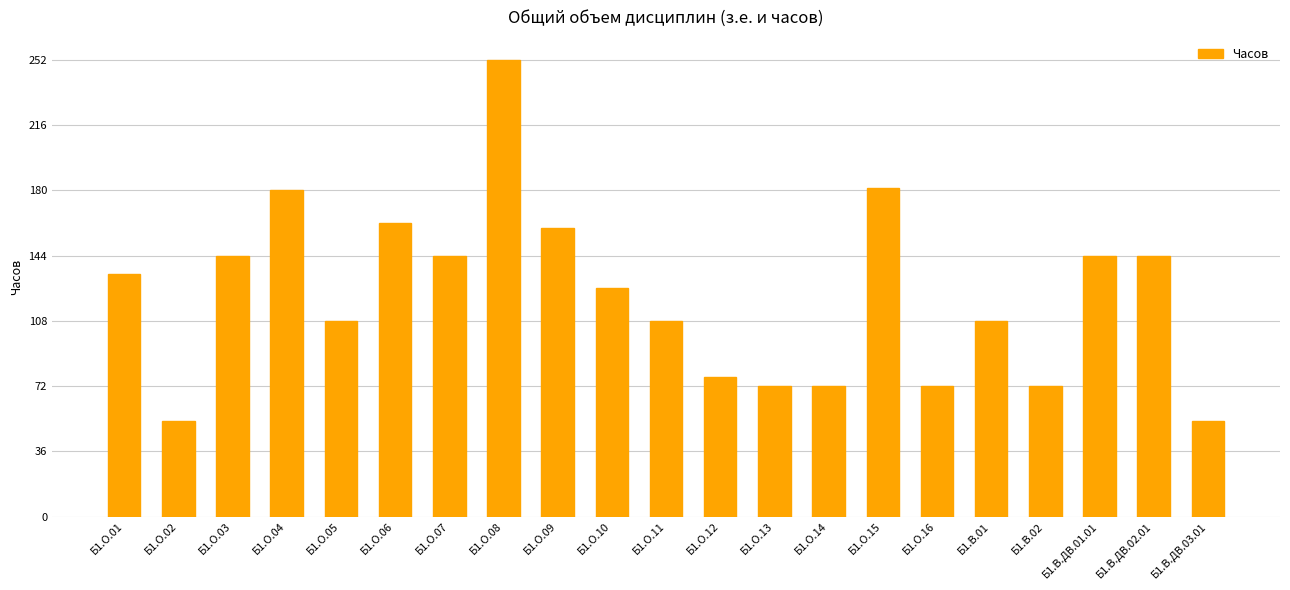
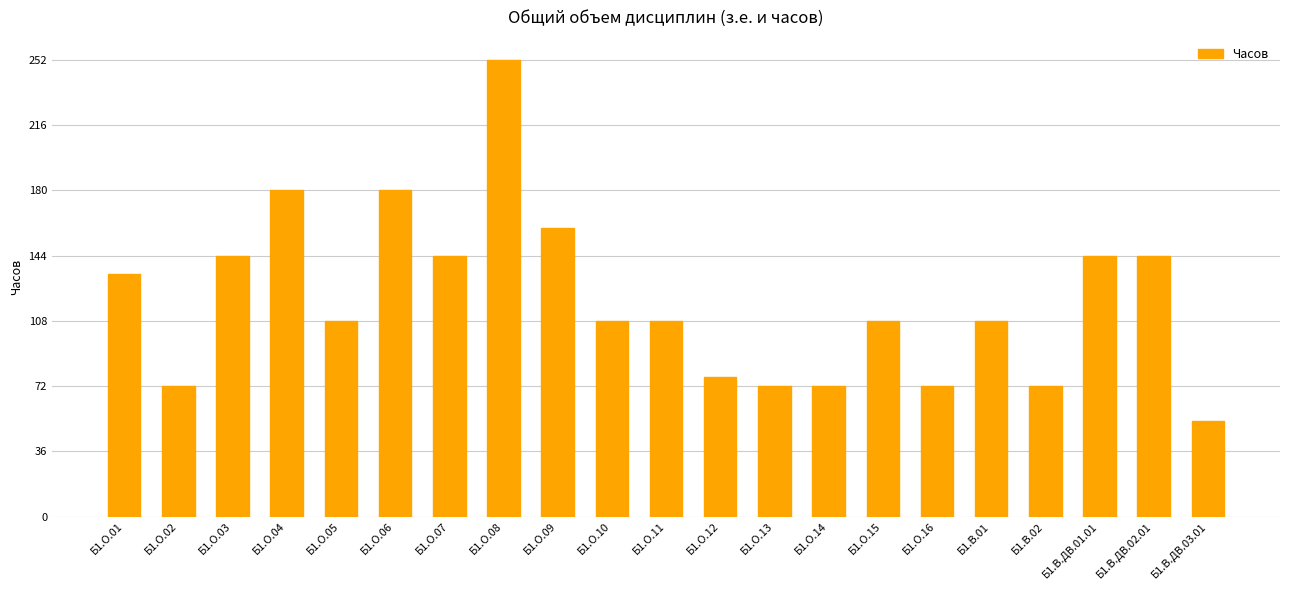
Б1.О.02: 53 -> 72
Б1.О.06: 162 -> 180
Б1.О.10: 126 -> 108
Б1.О.15: 181 -> 108
